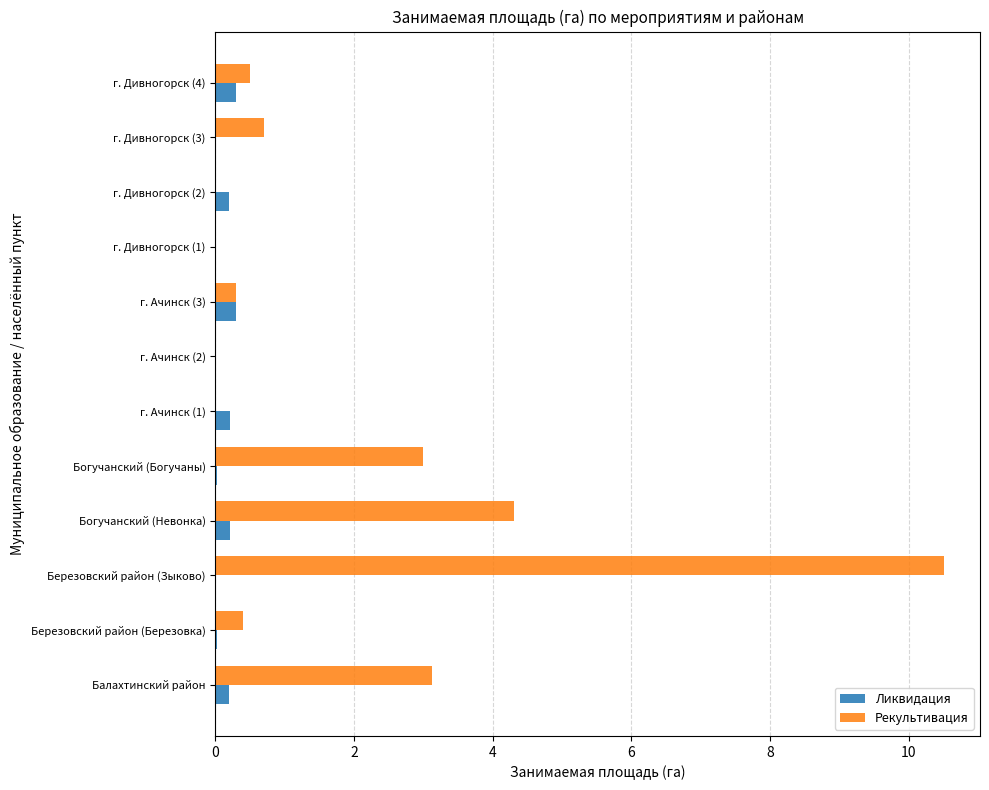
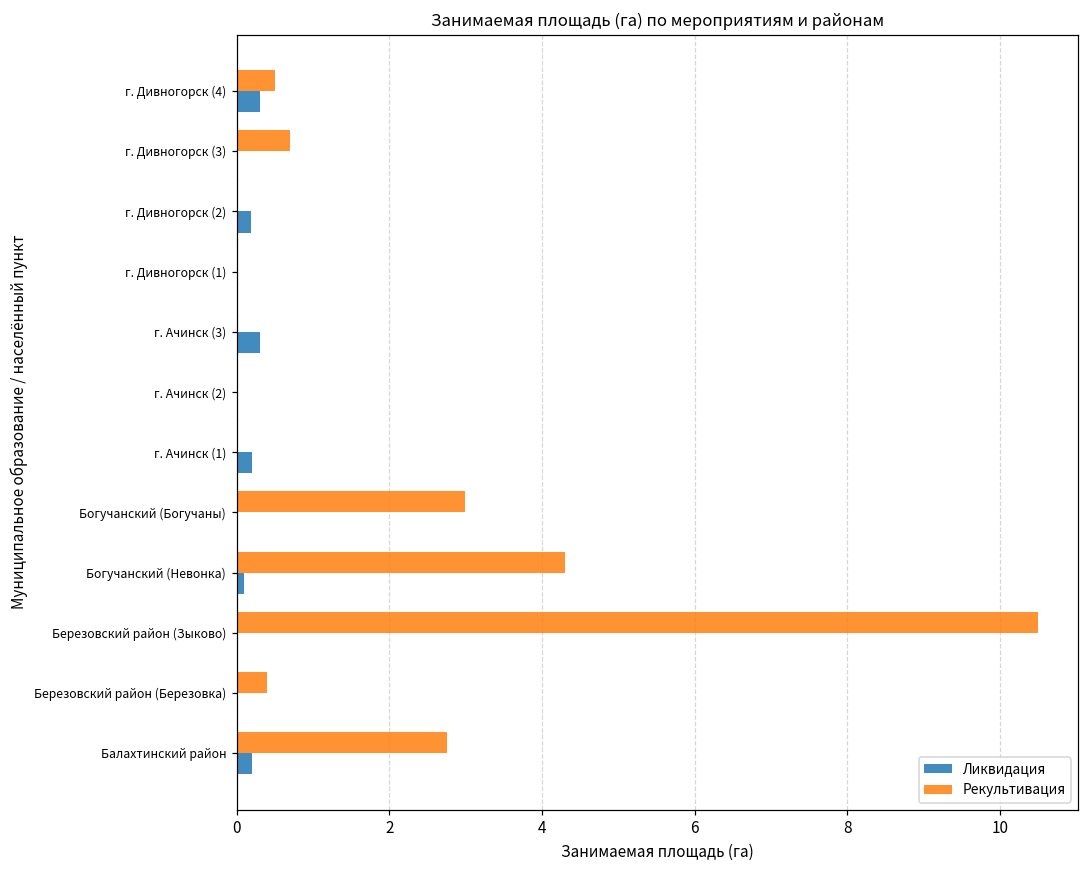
Рекультивация, г. Ачинск (3): 0.3 -> 0.0
Ликвидация, Богучанский (Невонка): 0.2 -> 0.1
Рекультивация, Балахтинский район: 3.1 -> 2.8
